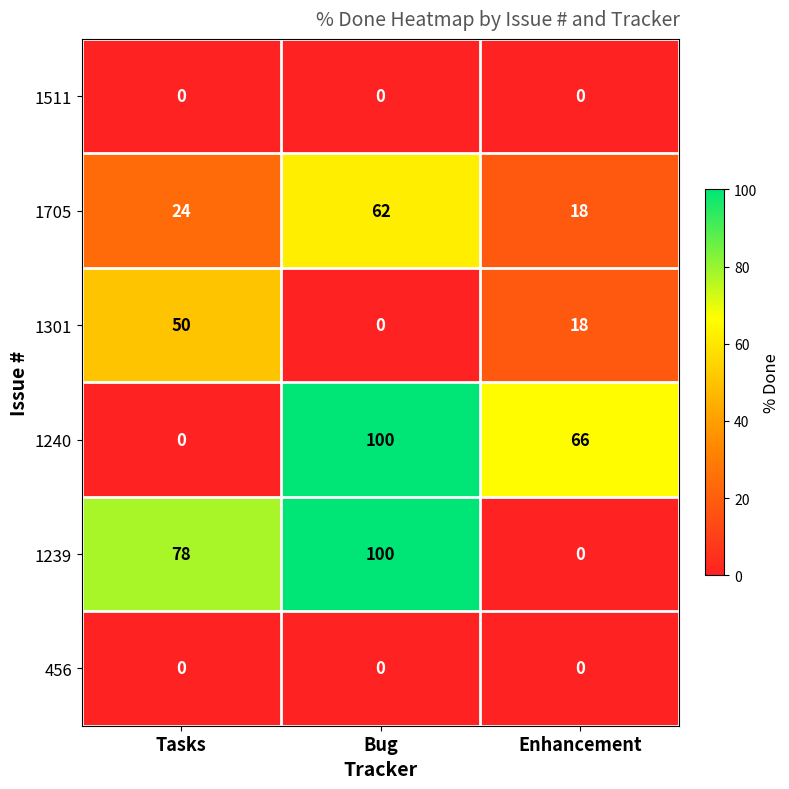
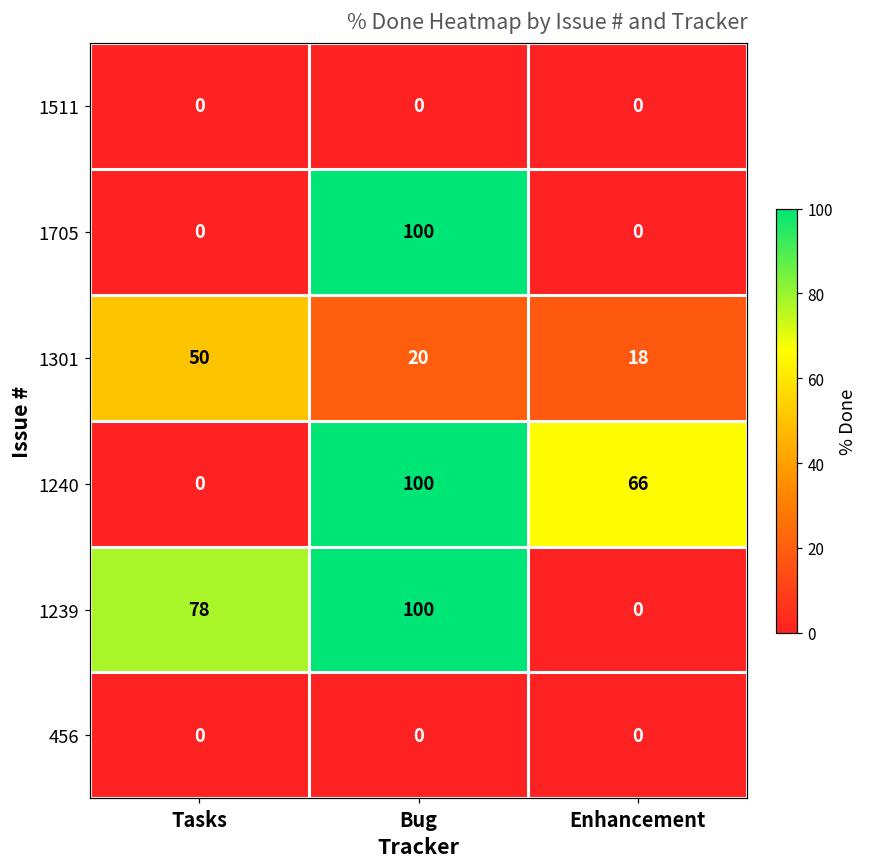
1705, Tasks: 24 -> 0
1705, Bug: 62 -> 100
1705, Enhancement: 18 -> 0
1301, Bug: 0 -> 20
